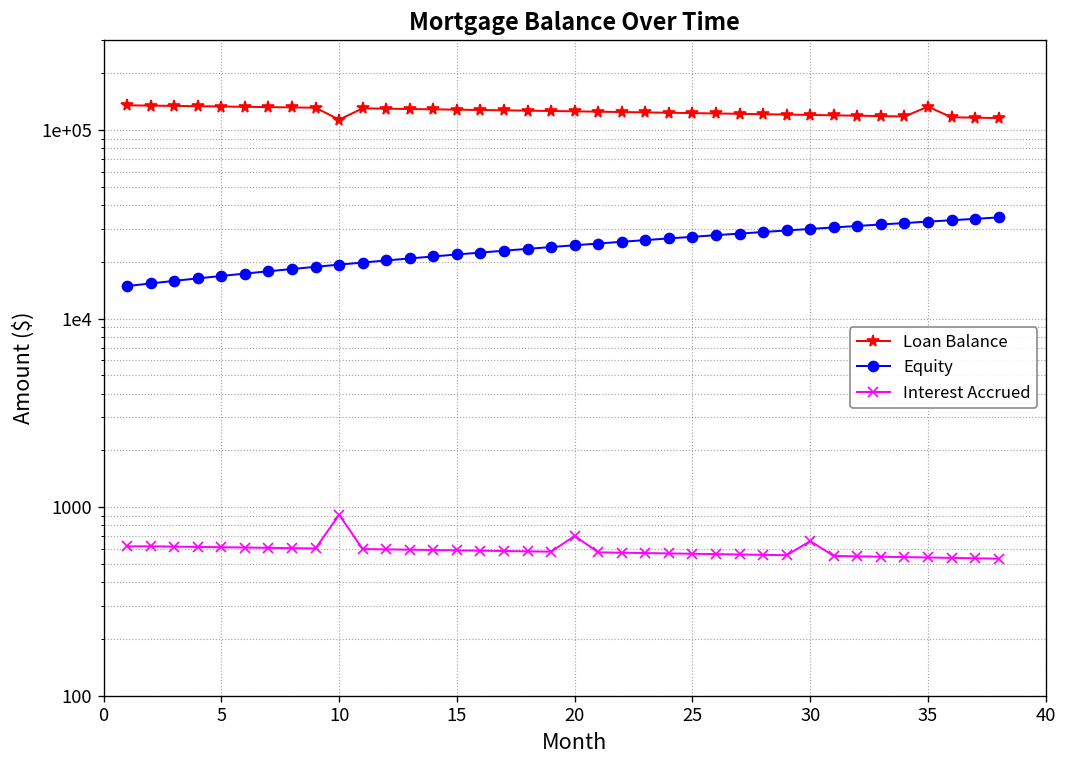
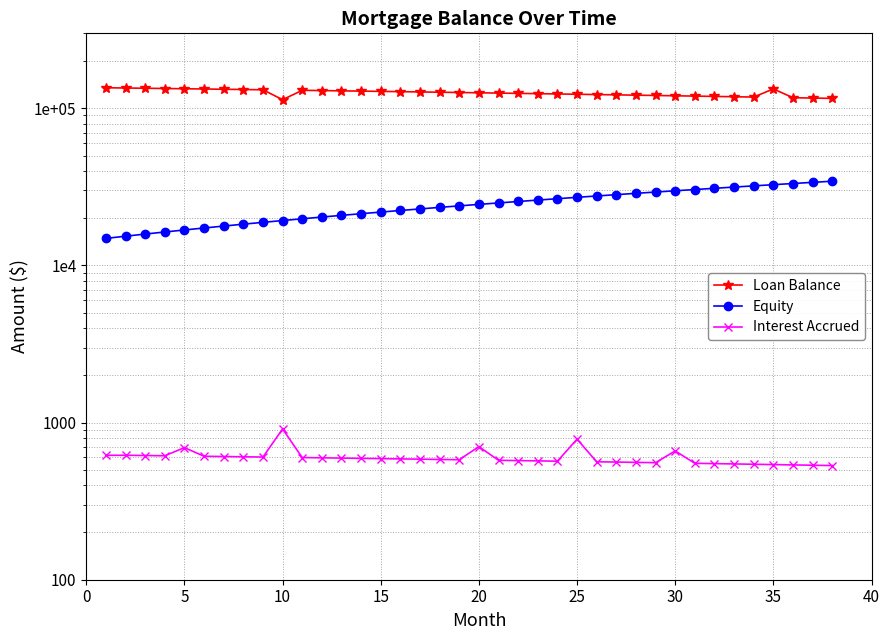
Interest Accrued, 5: 610 -> 700
Interest Accrued, 25: 570 -> 800
